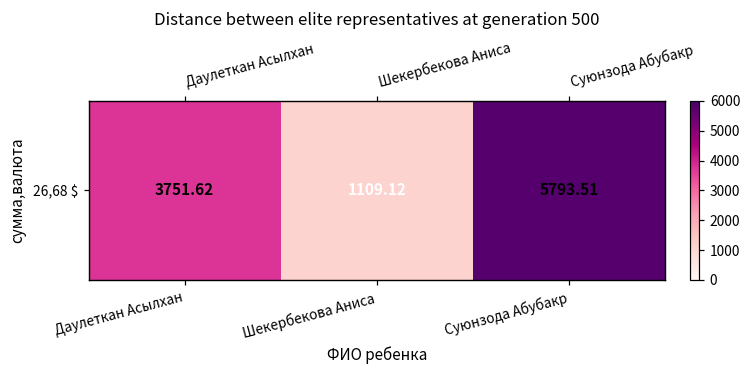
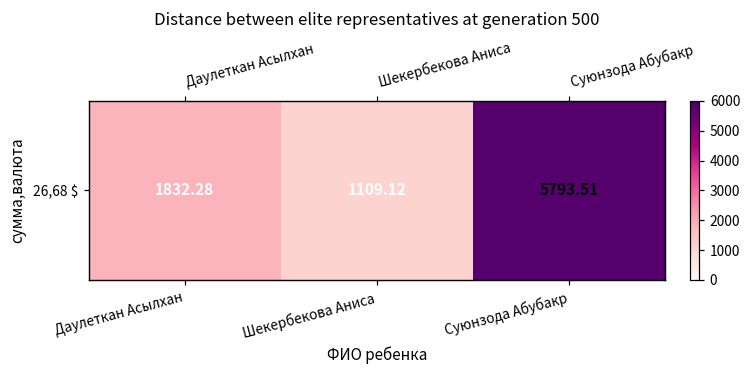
26,68 $, Даулеткан Асылхан: 3751.62 -> 1832.28
